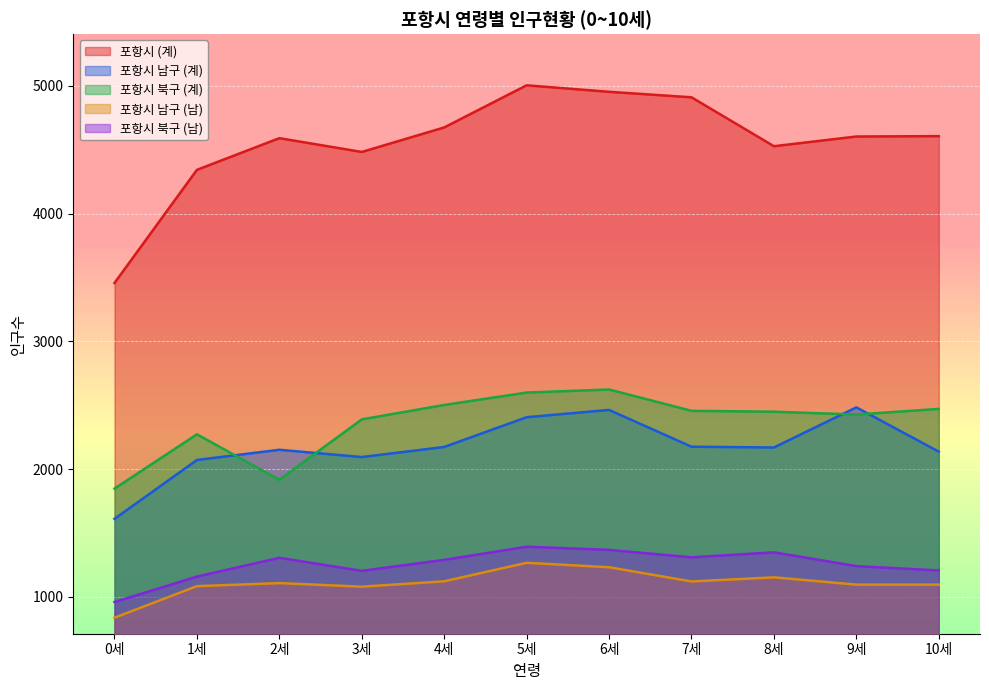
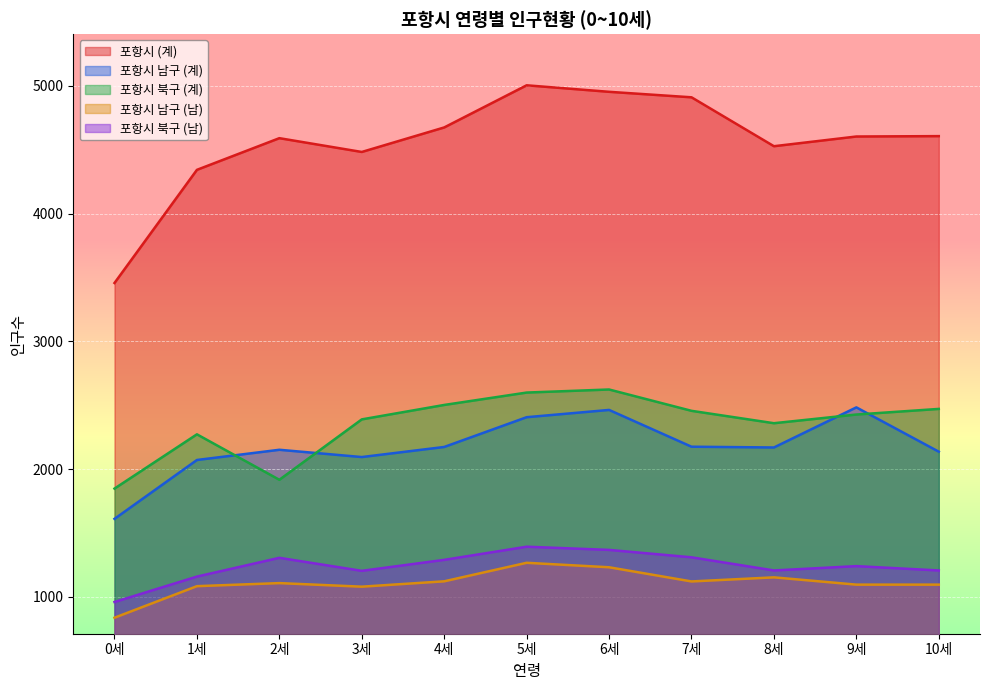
포항시 북구 (계), 8세: 2450 -> 2360
포항시 북구 (남), 8세: 1350 -> 1210
